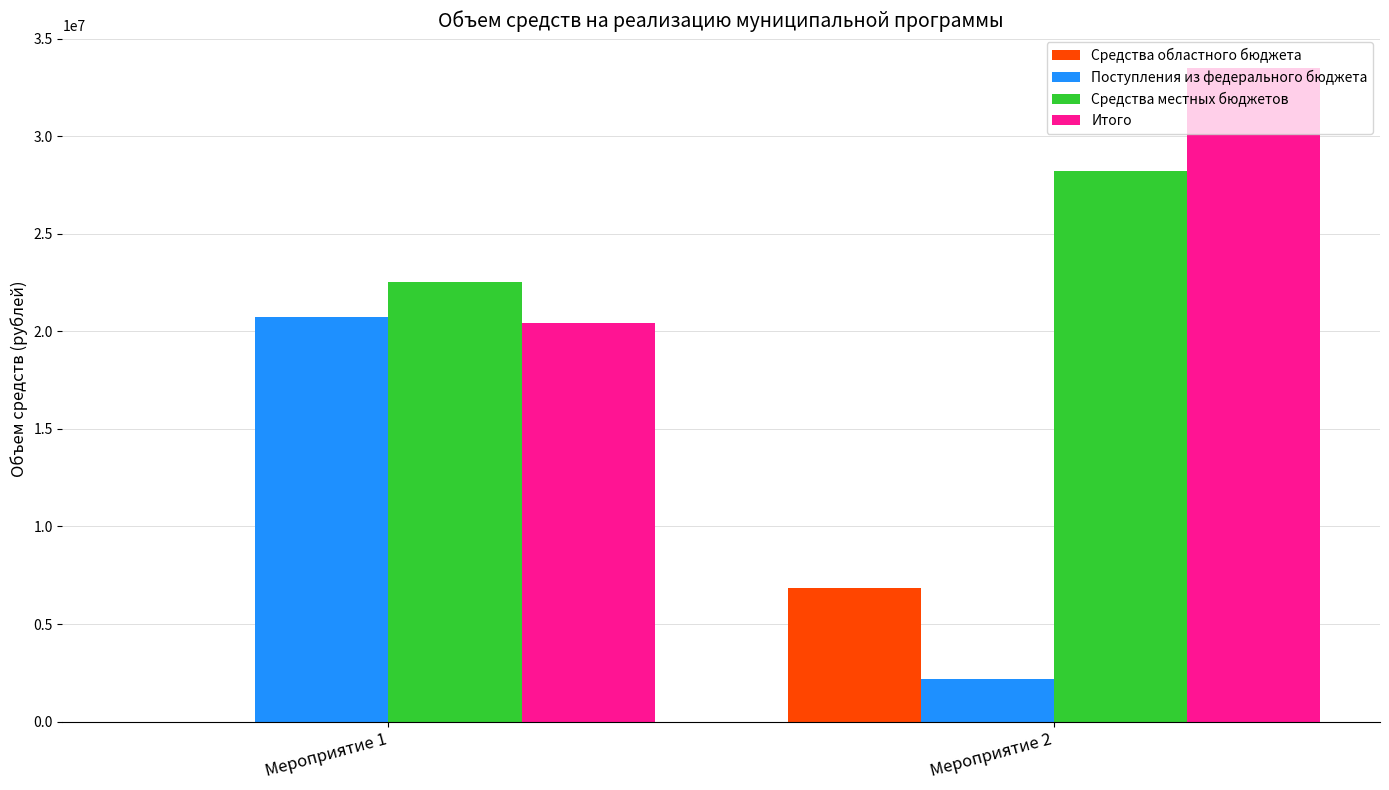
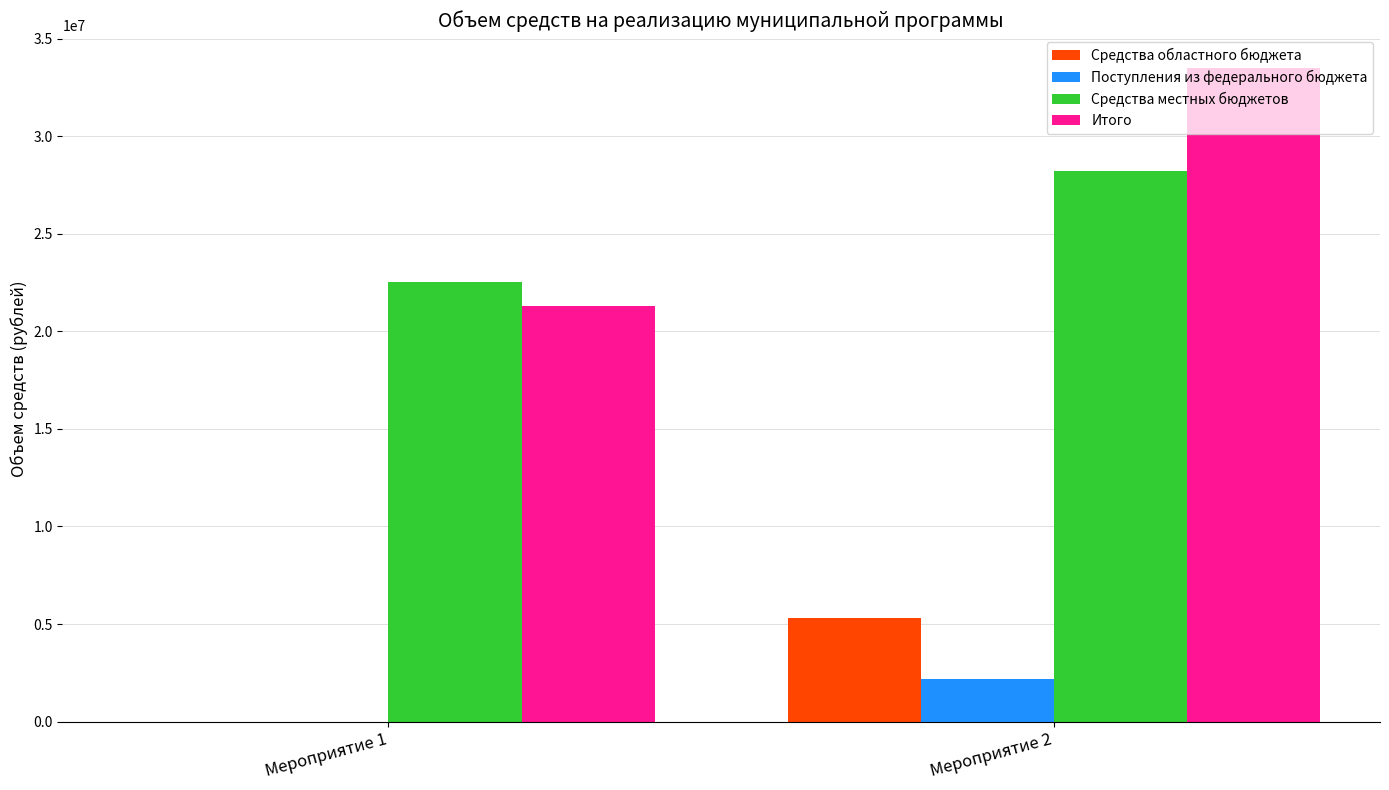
Поступления из федерального бюджета, Мероприятие 1: 20800000 -> 0
Итого, Мероприятие 1: 20400000 -> 21300000
Средства областного бюджета, Мероприятие 2: 6900000 -> 5300000
